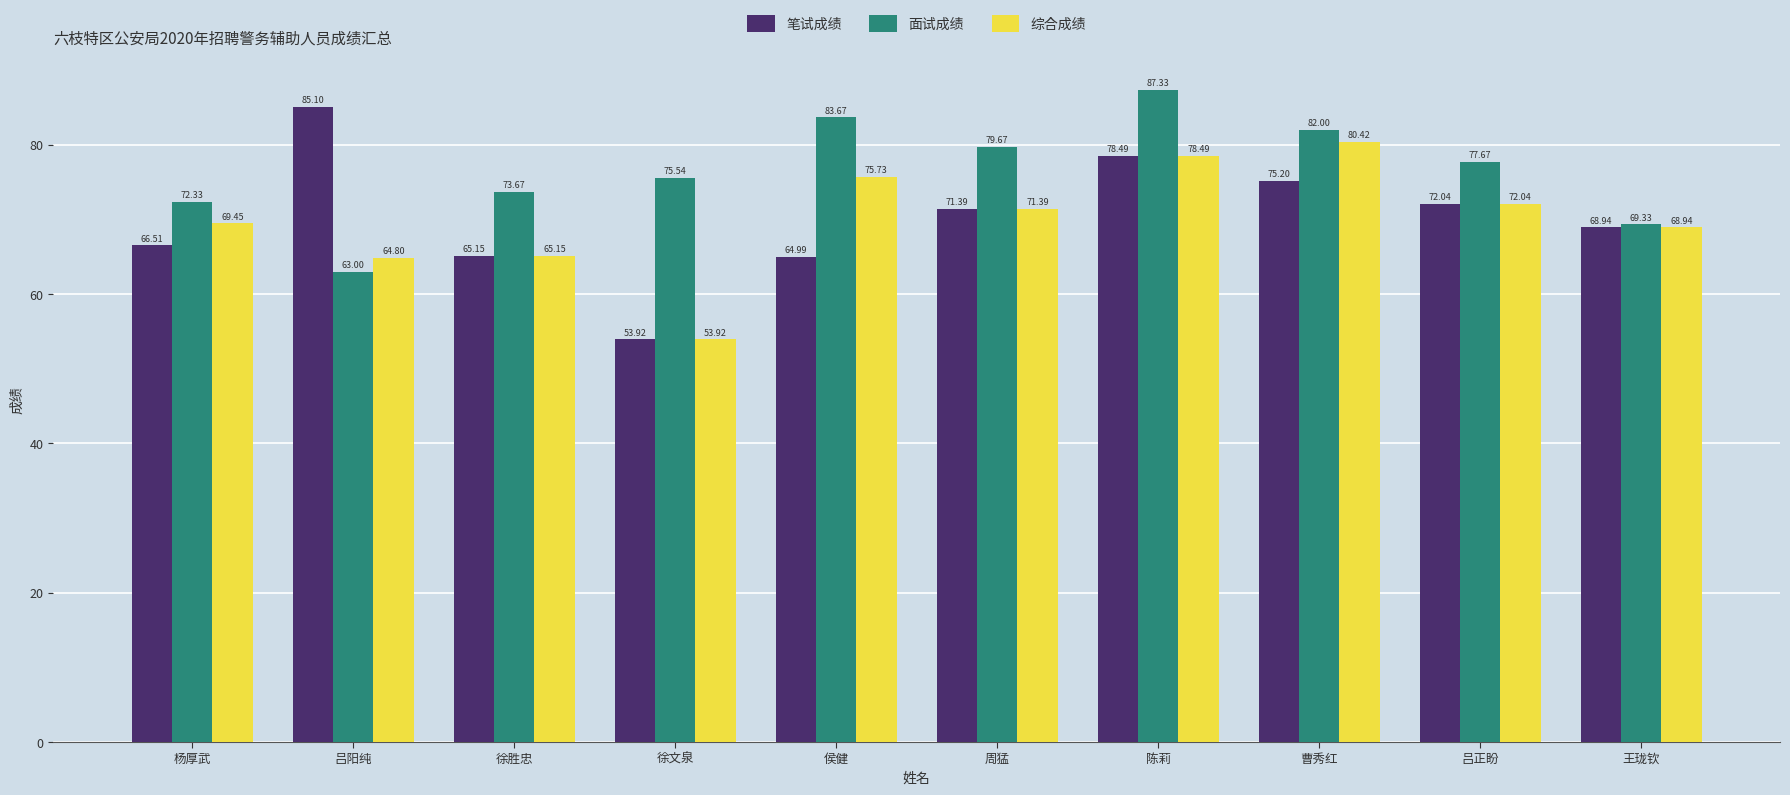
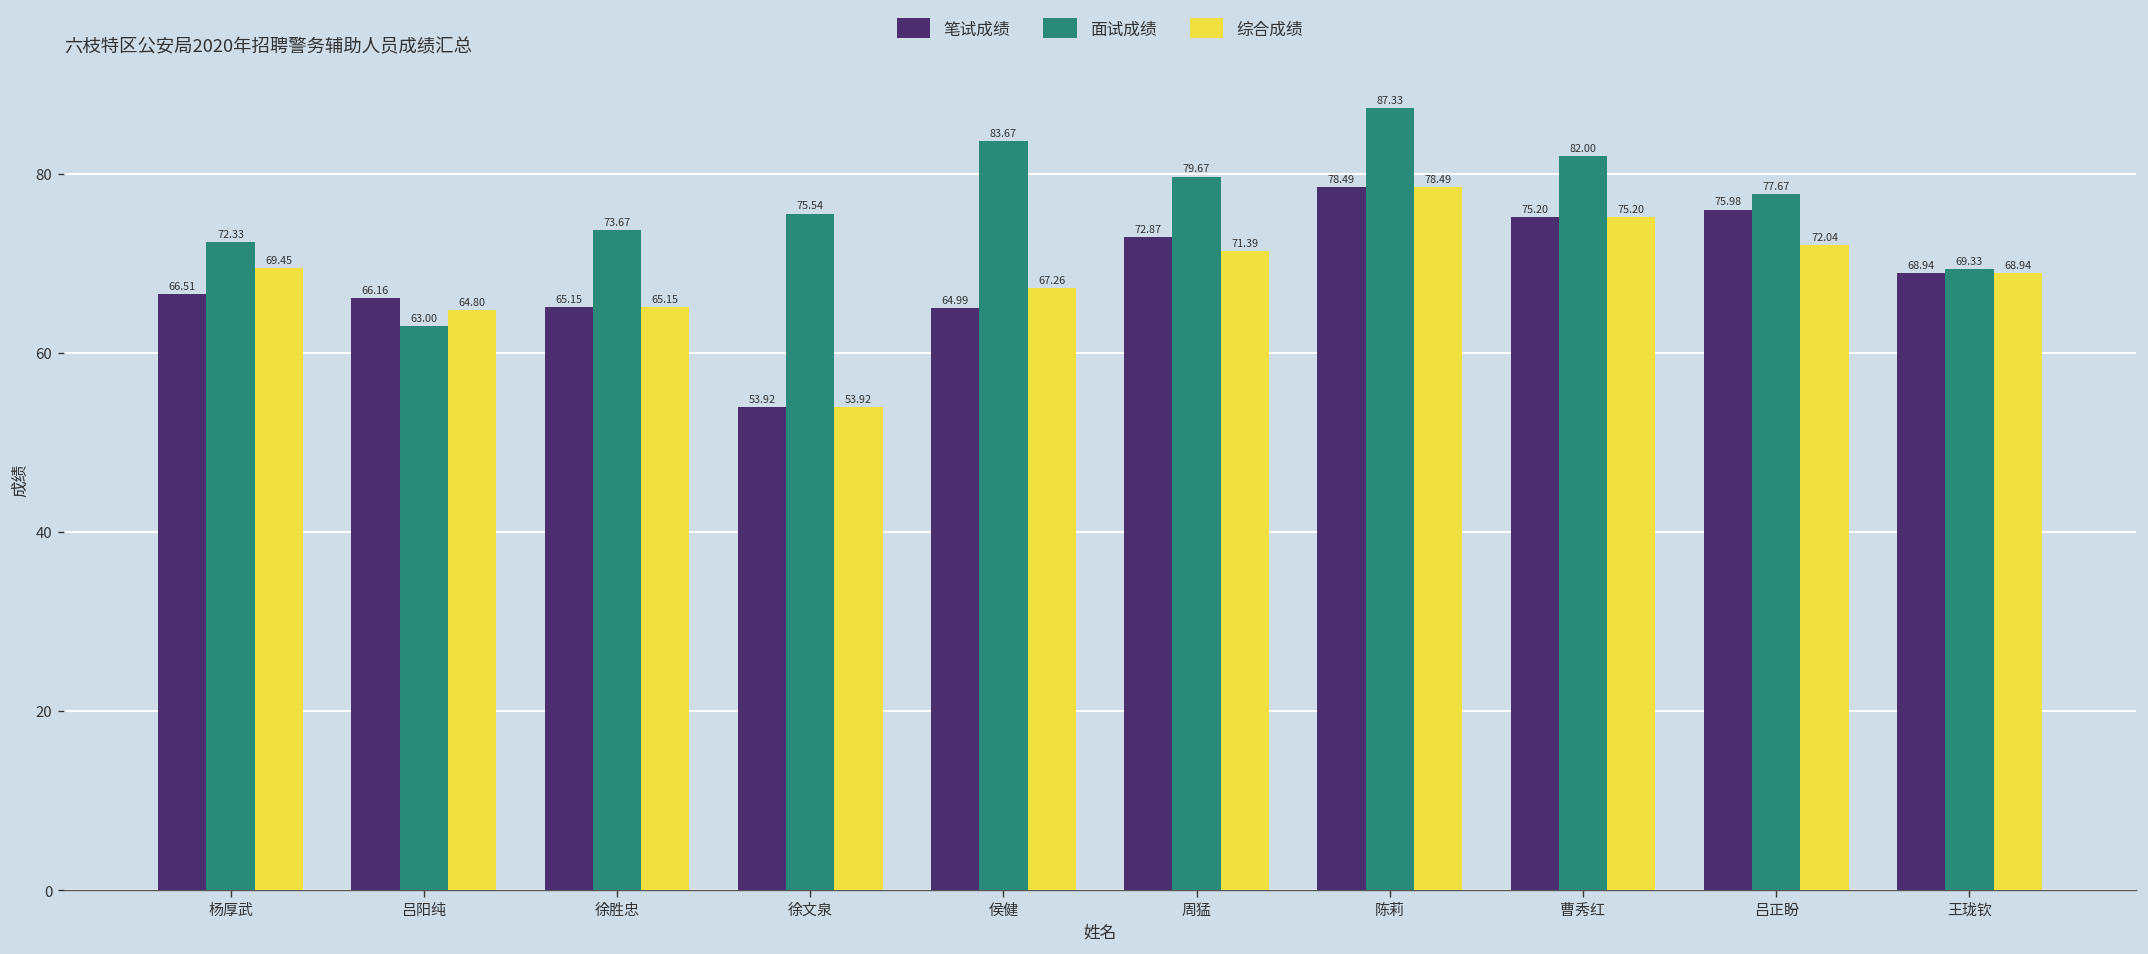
笔试成绩, 吕阳纯: 85.10 -> 66.16
综合成绩, 侯健: 75.73 -> 67.26
笔试成绩, 周猛: 71.39 -> 72.87
综合成绩, 曹秀红: 80.42 -> 75.20
笔试成绩, 吕正盼: 72.04 -> 75.98
